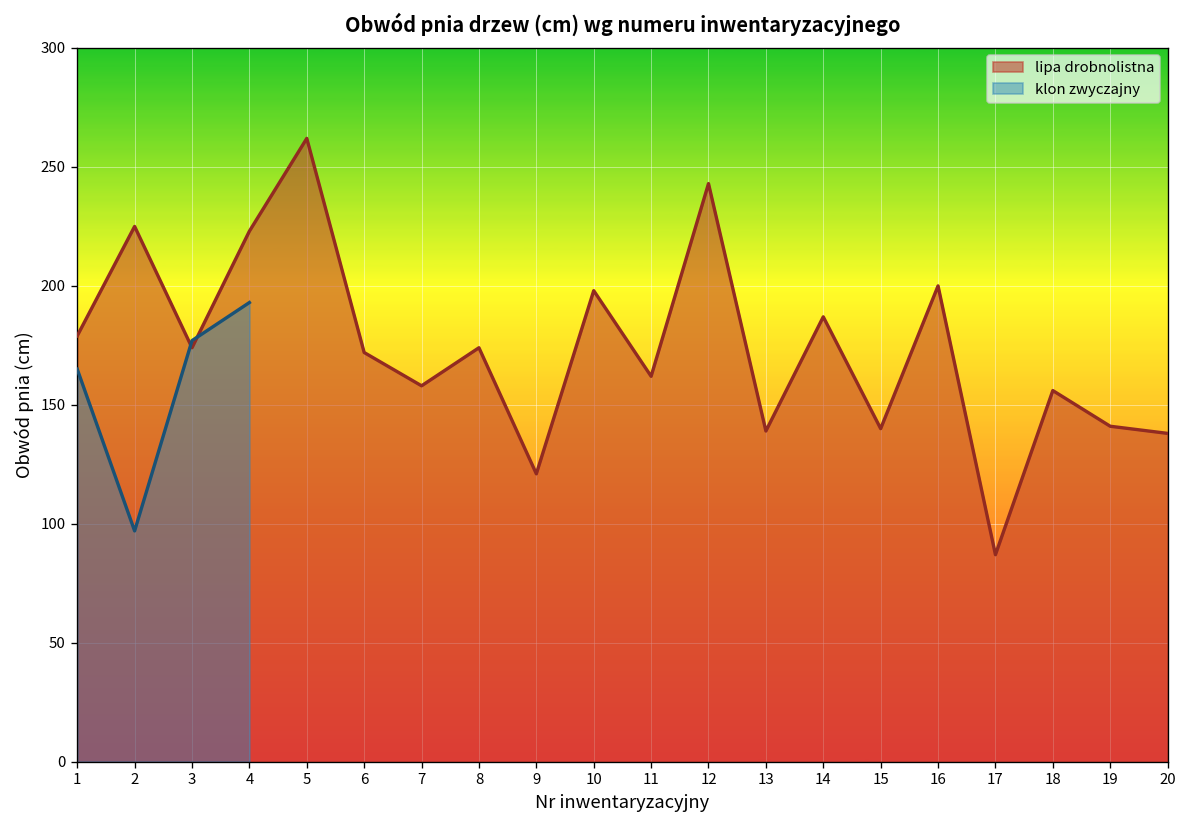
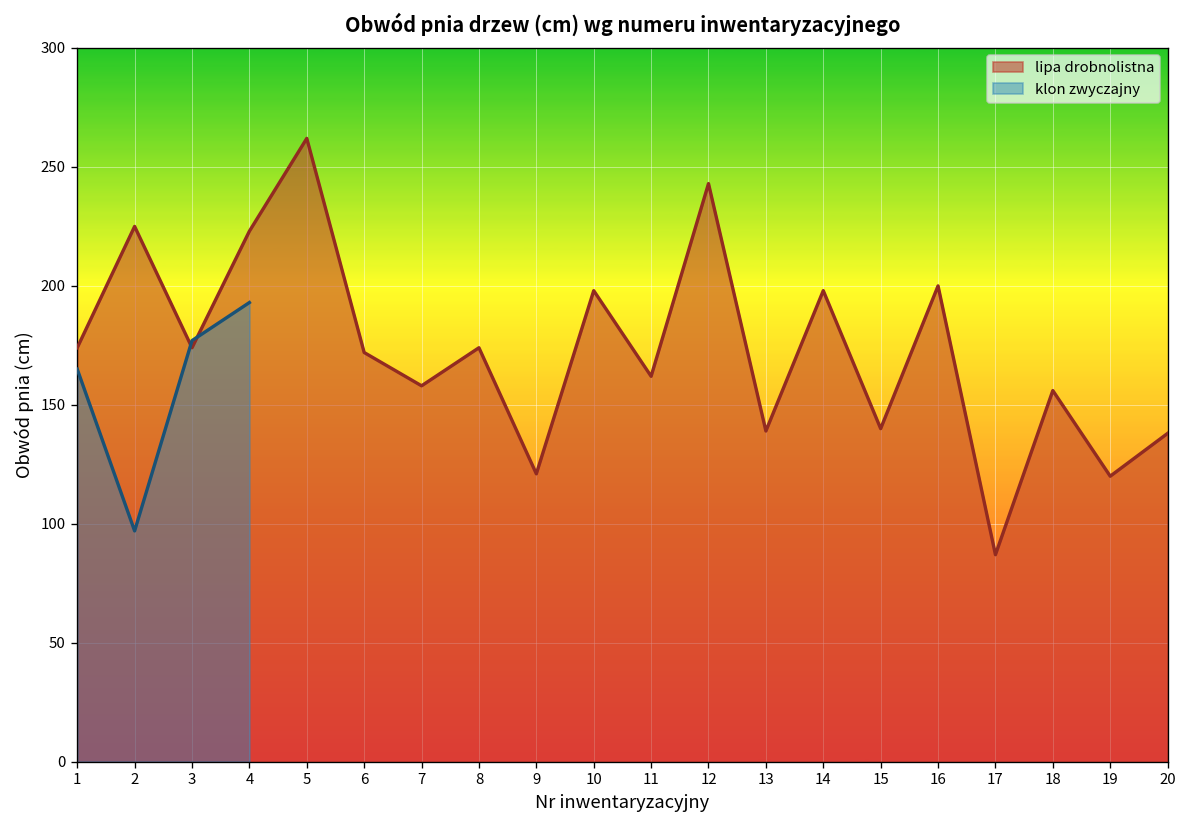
lipa drobnolistna, 1: 179 -> 174
lipa drobnolistna, 14: 187 -> 198
lipa drobnolistna, 19: 141 -> 120
